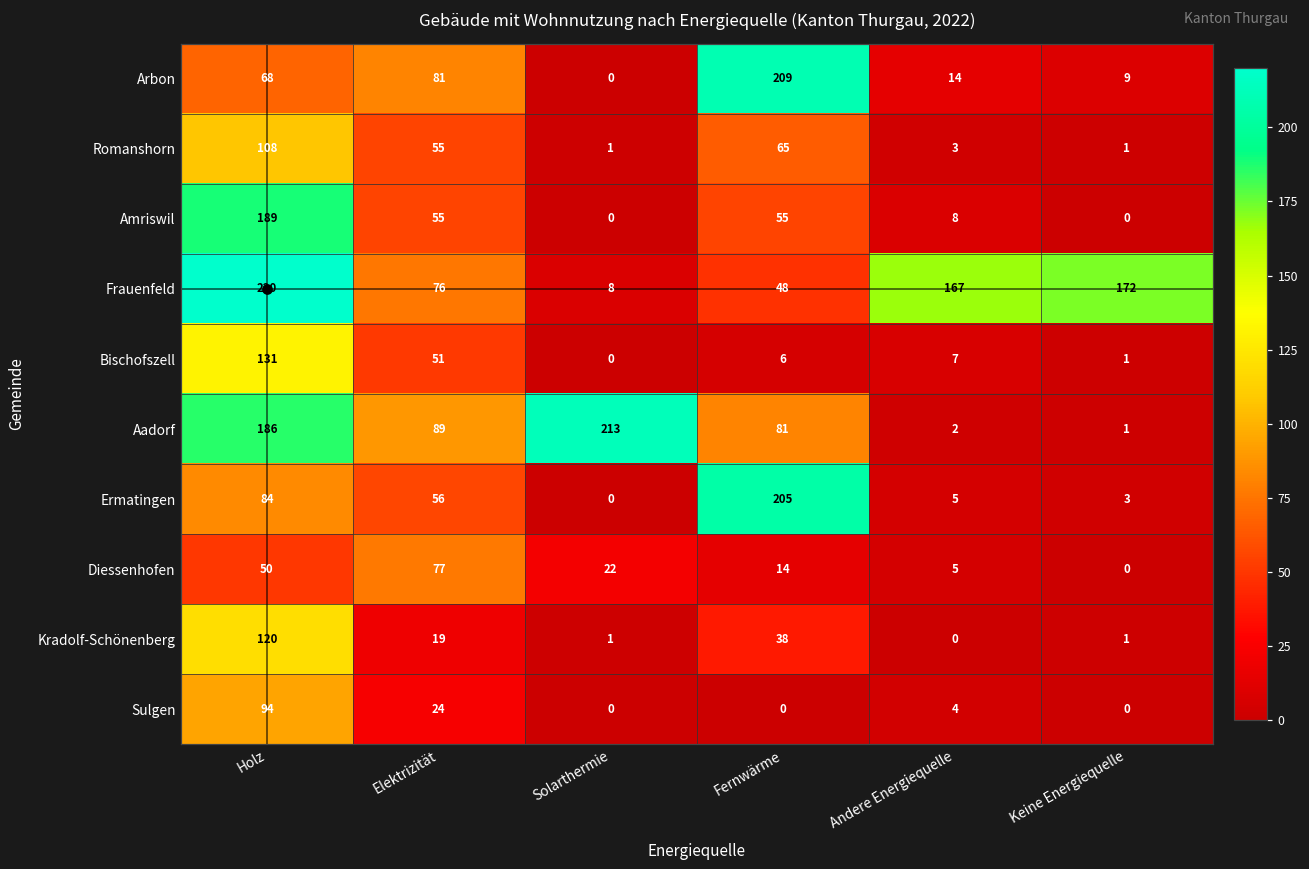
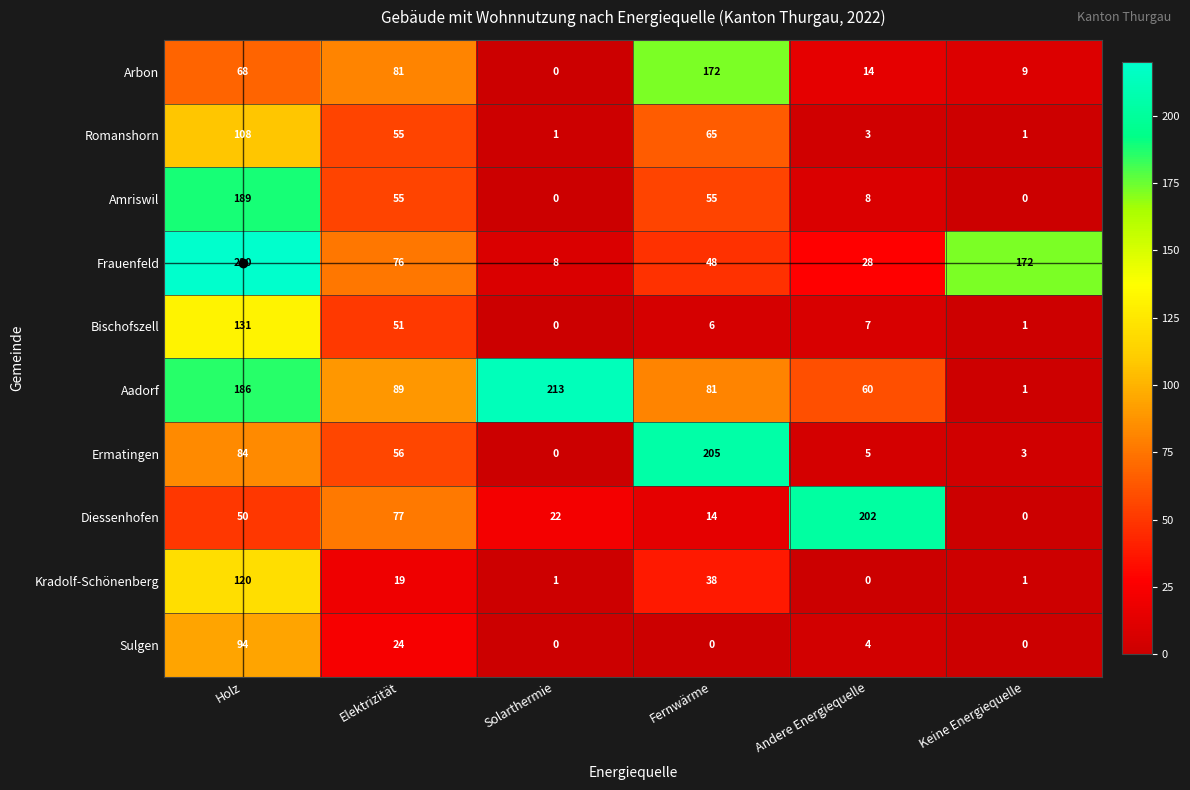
Arbon, Fernwärme: 209 -> 172
Frauenfeld, Andere Energiequelle: 167 -> 28
Aadorf, Andere Energiequelle: 2 -> 60
Diessenhofen, Andere Energiequelle: 5 -> 202
